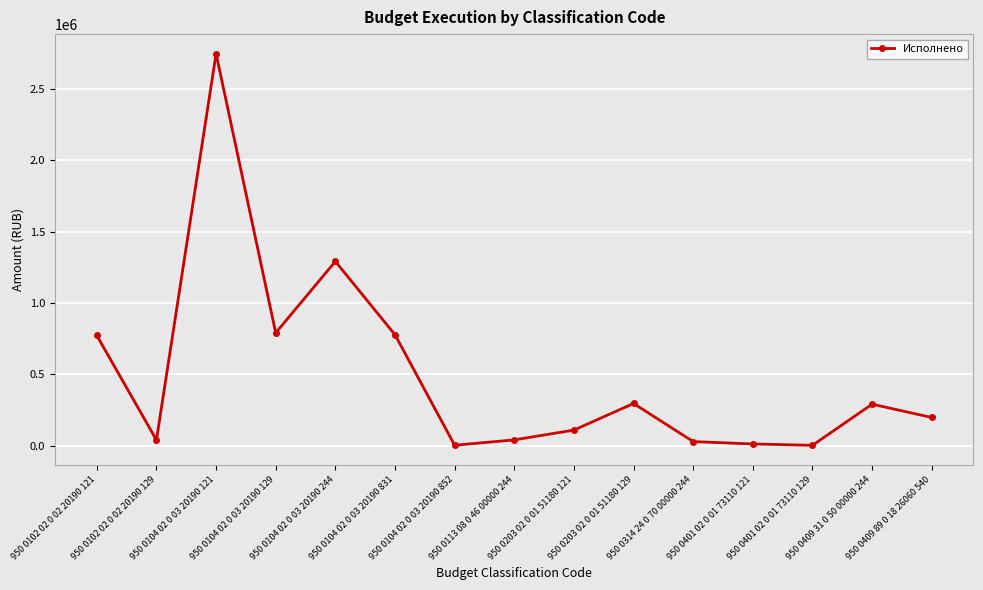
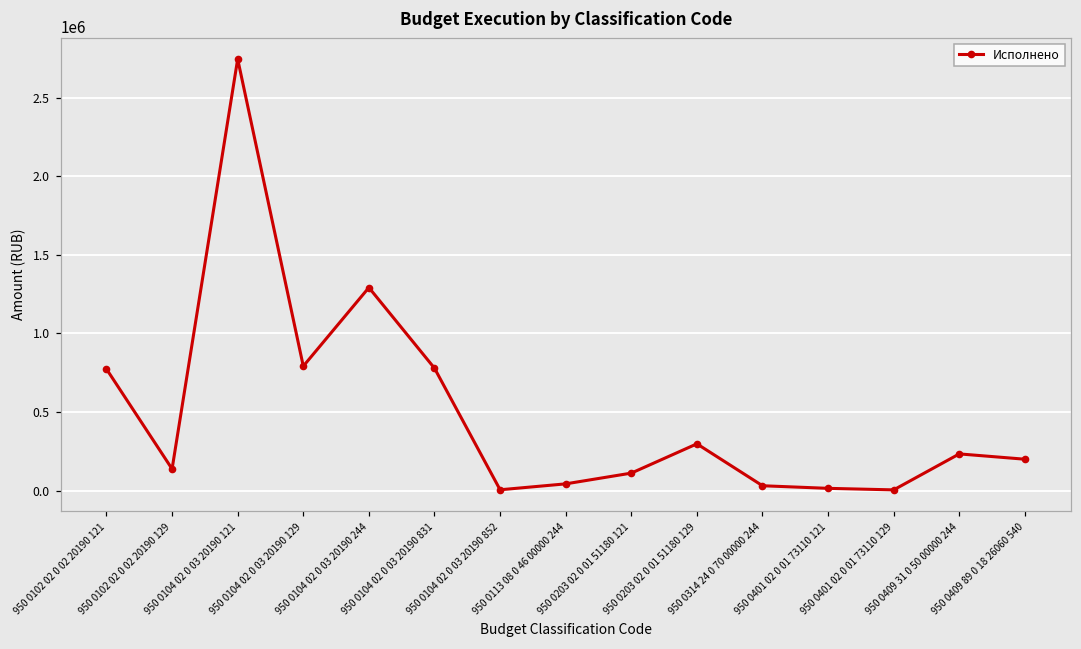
950 0102 02 0 02 20190 129: 40000 -> 140000
950 0409 31 0 50 00000 244: 290000 -> 230000
